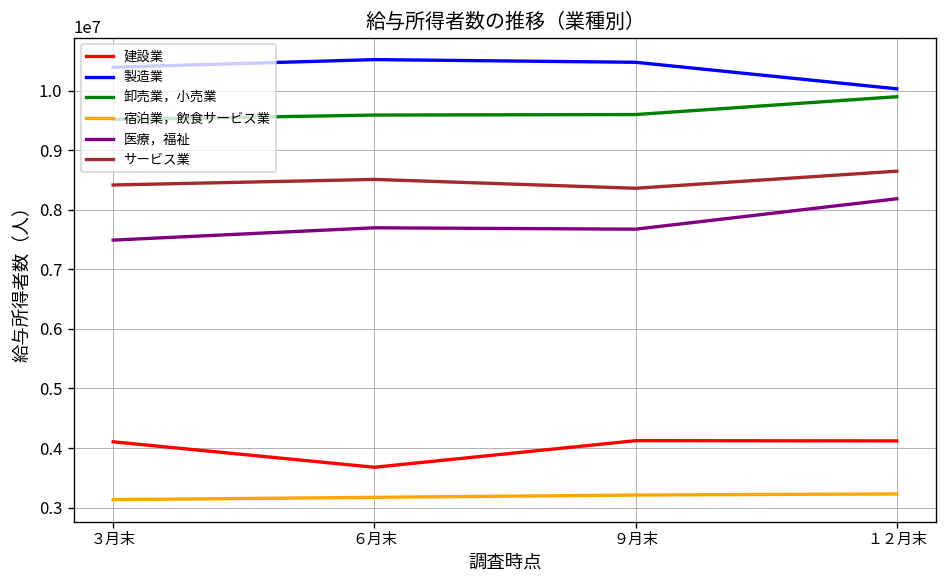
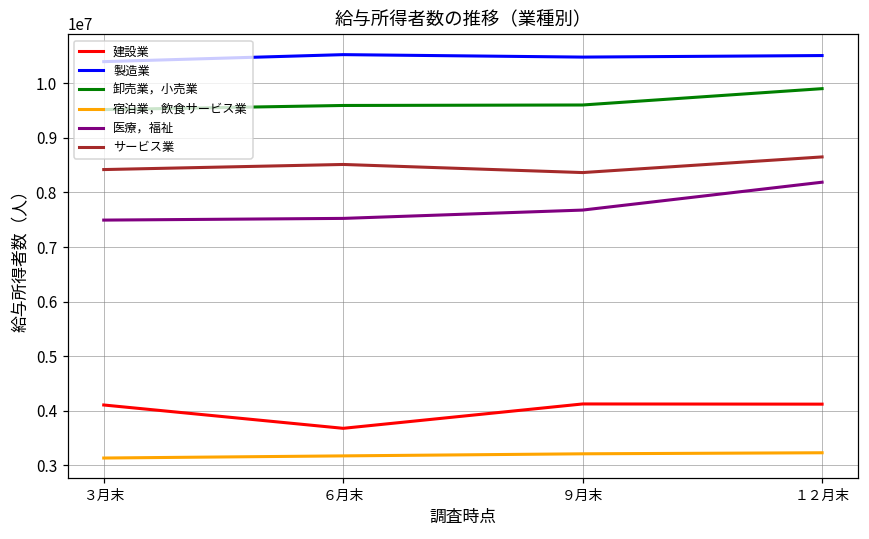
医療，福祉, ６月末: 7700000 -> 7500000
製造業, １２月末: 10000000 -> 10500000
